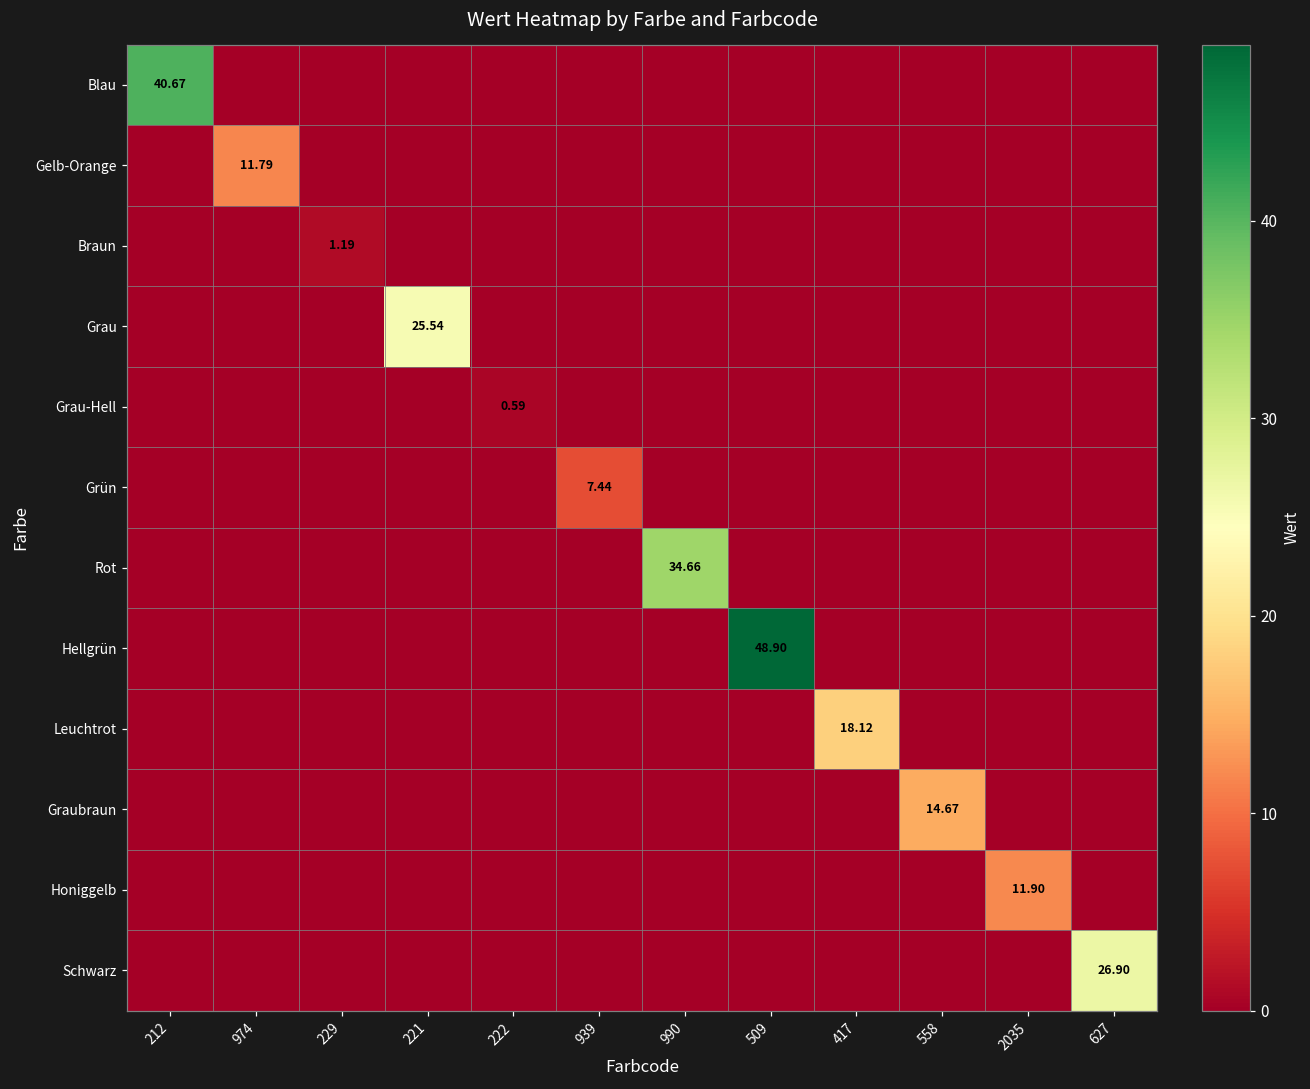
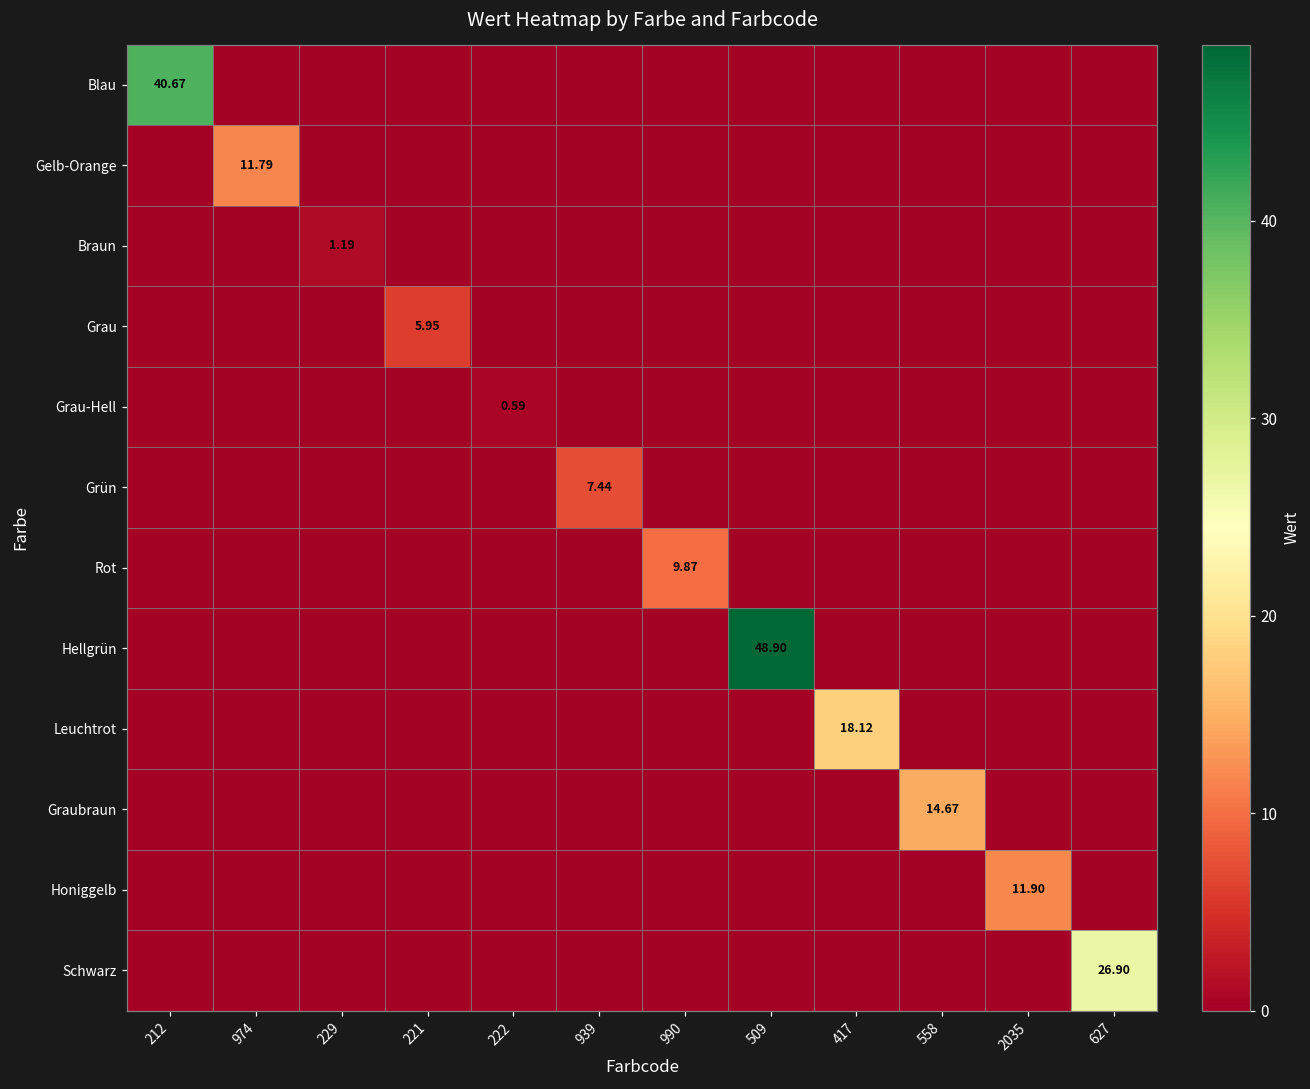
Grau, 221: 25.54 -> 5.95
Rot, 990: 34.66 -> 9.87
